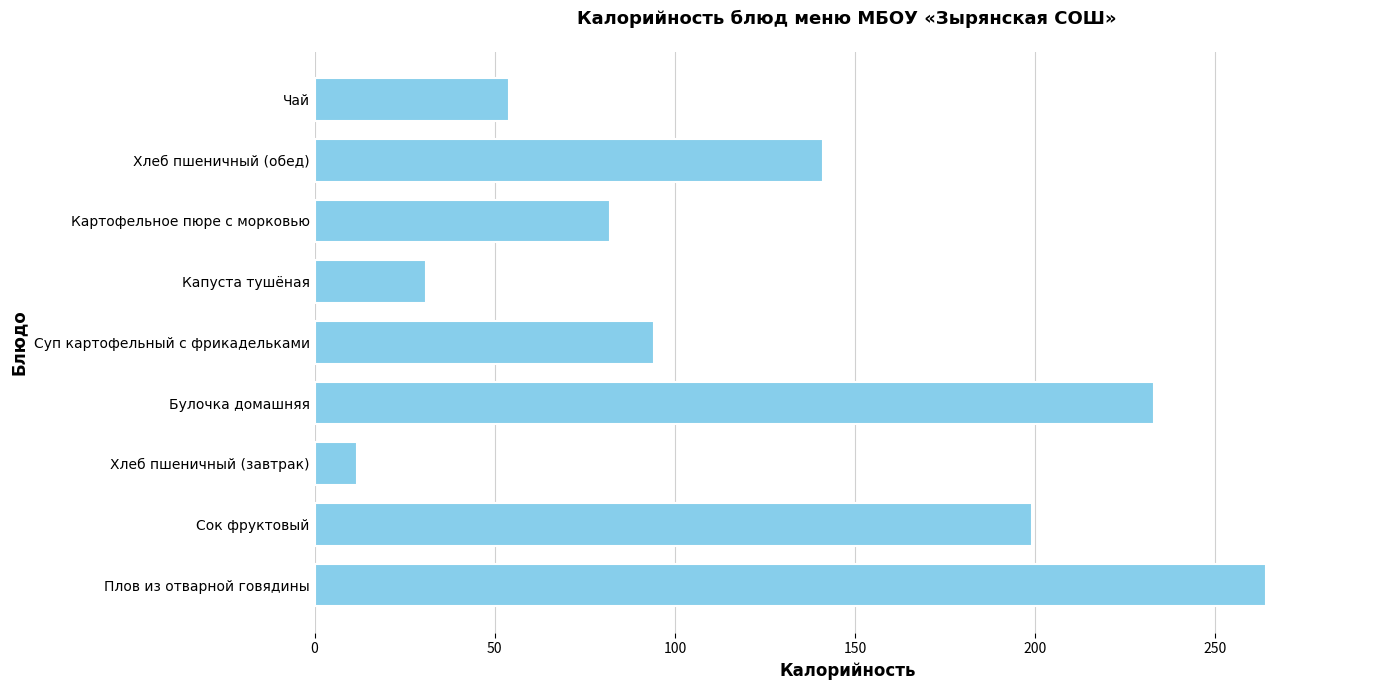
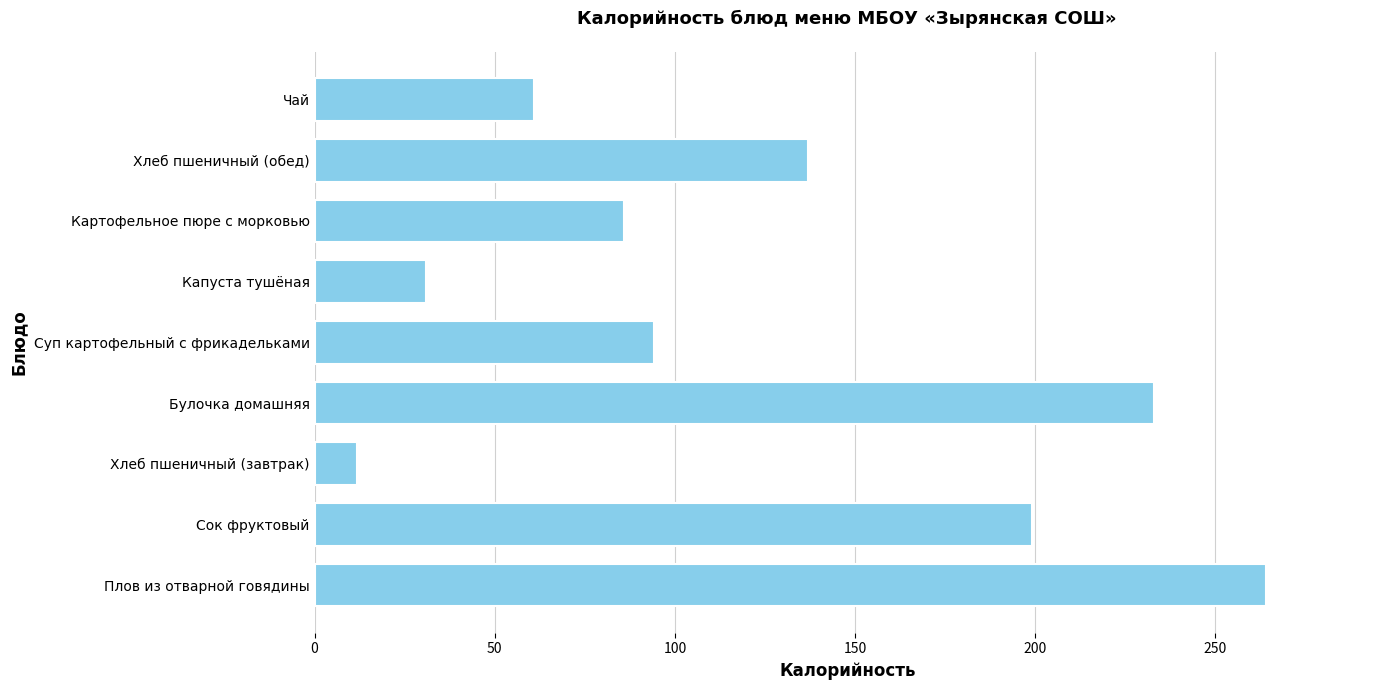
Чай: 54 -> 61
Хлеб пшеничный (обед): 141 -> 137
Картофельное пюре с морковью: 82 -> 86
